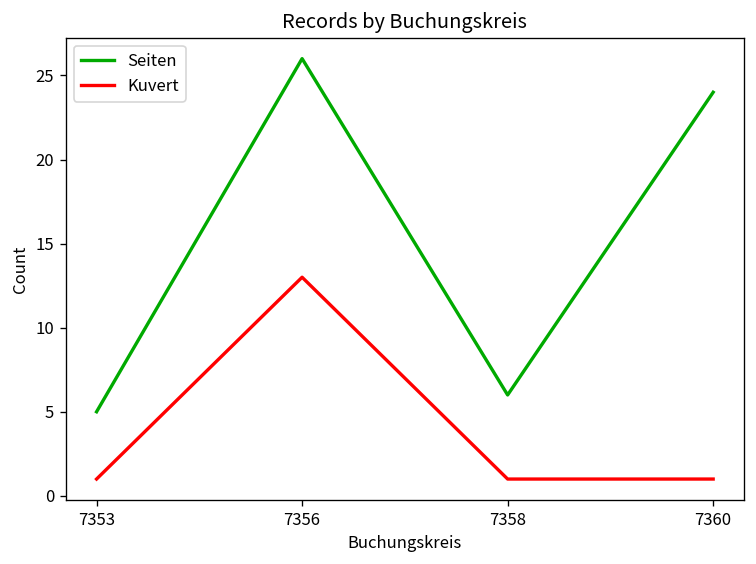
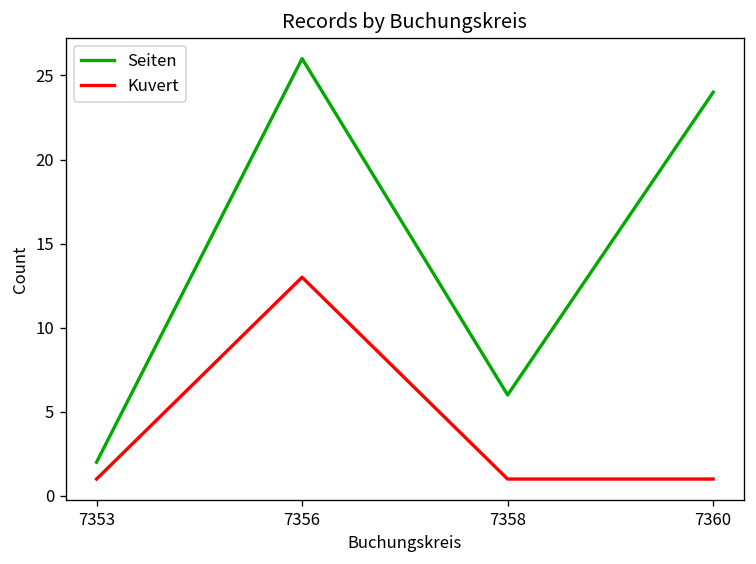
Seiten, 7353: 5 -> 2
